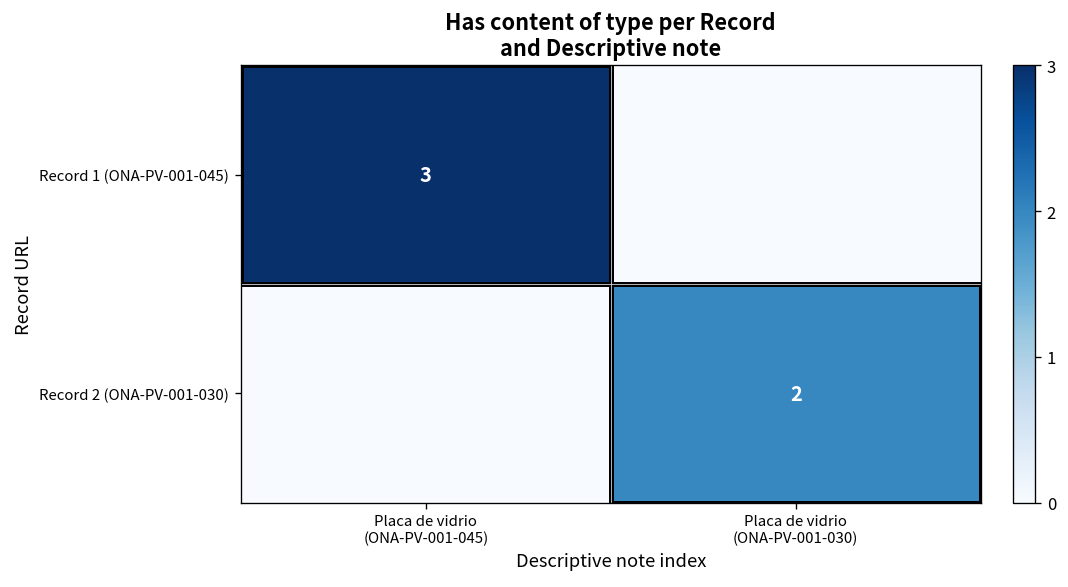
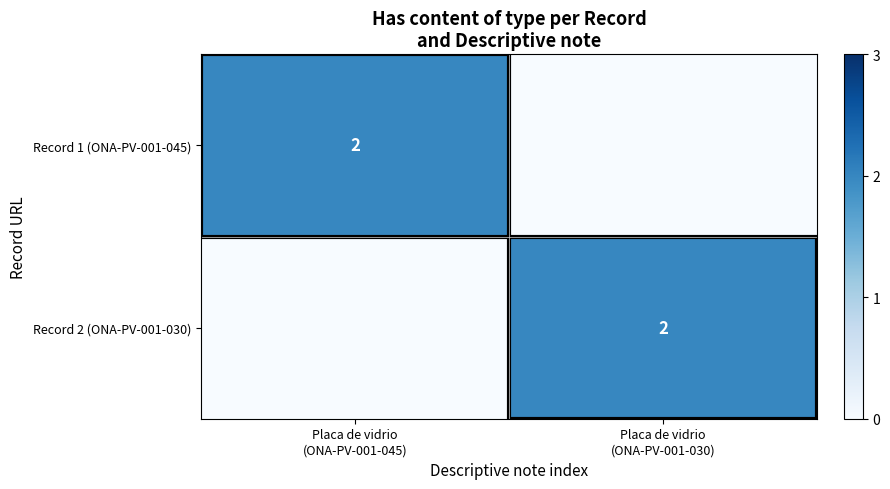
Record 1 (ONA-PV-001-045), Placa de vidrio (ONA-PV-001-045): 3 -> 2
